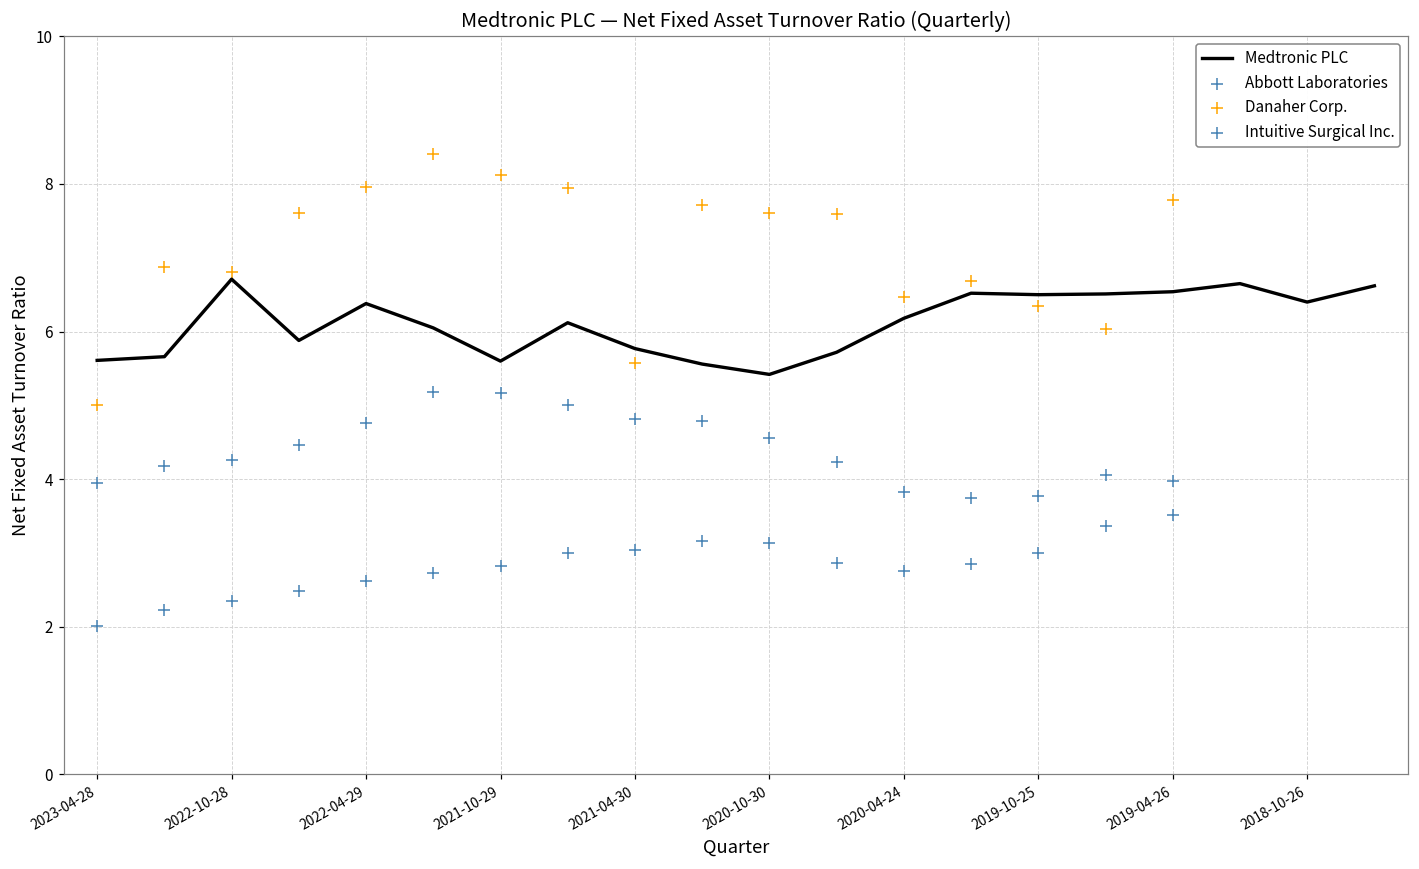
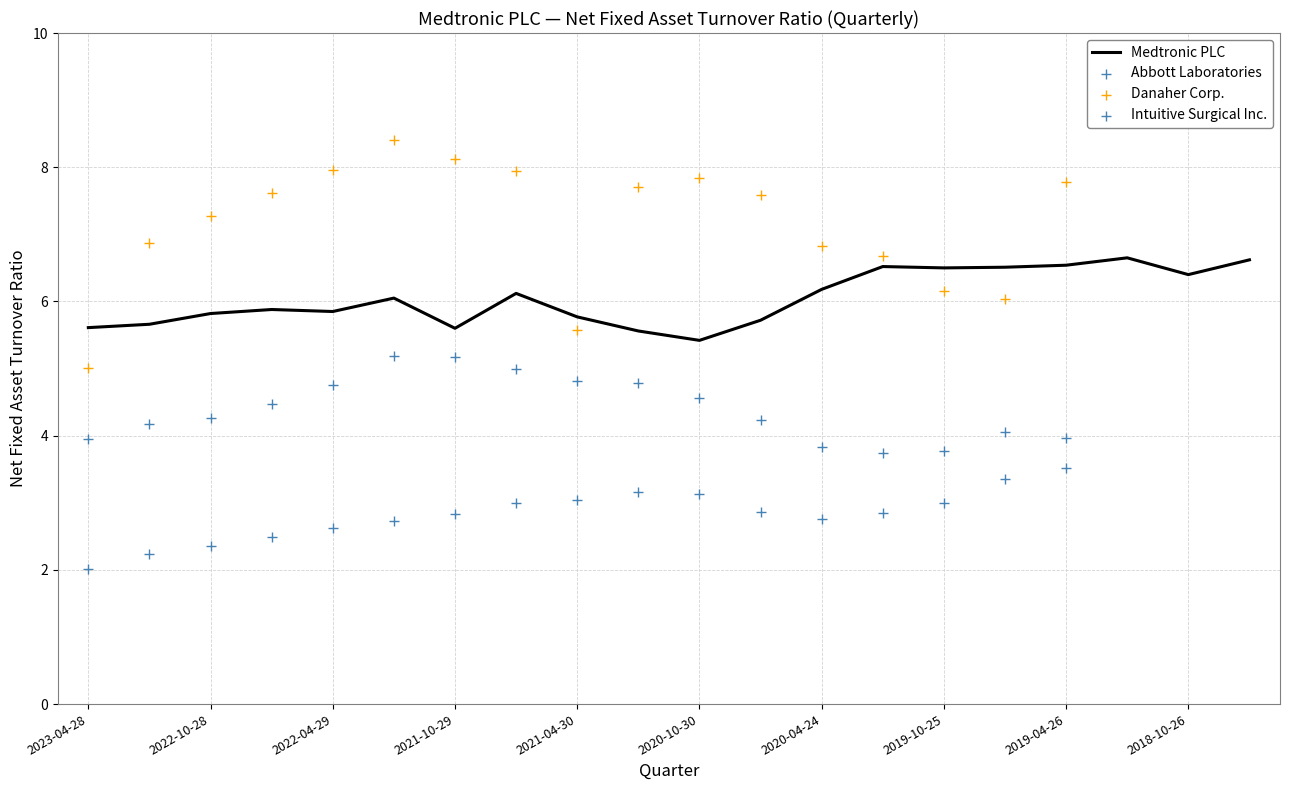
Medtronic PLC, 2022-10-28: 6.7 -> 5.8
Danaher Corp., 2022-10-28: 6.8 -> 7.3
Medtronic PLC, 2022-04-29: 6.4 -> 5.9
Danaher Corp., 2020-10-30: 7.6 -> 7.8
Danaher Corp., 2020-04-24: 6.5 -> 6.8
Danaher Corp., 2019-10-25: 6.4 -> 6.2
